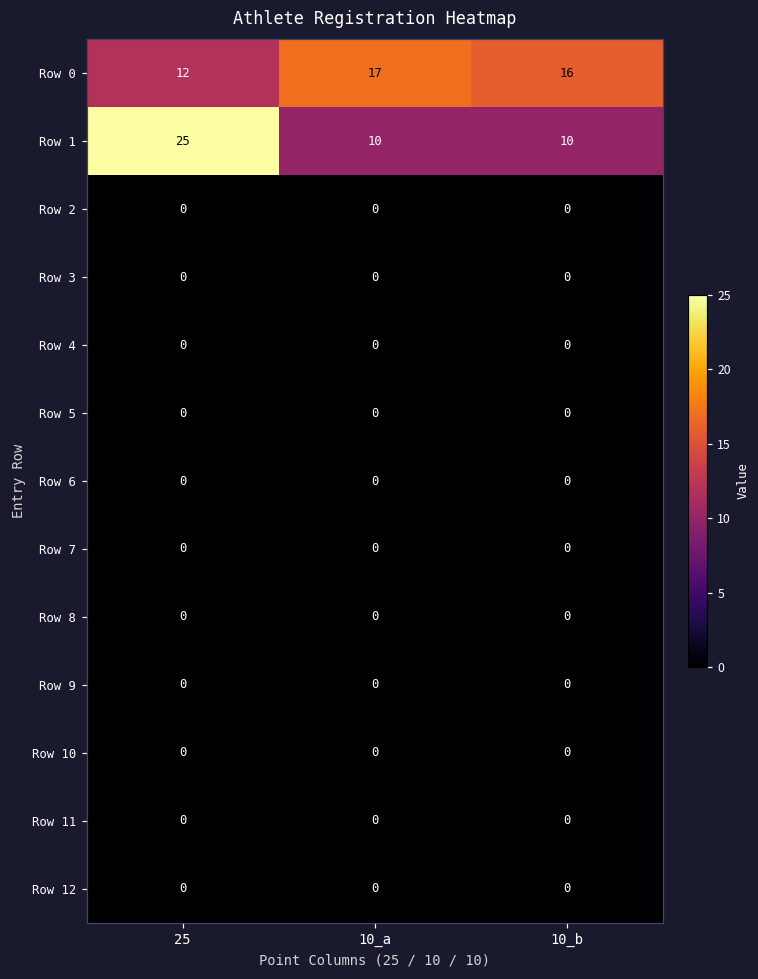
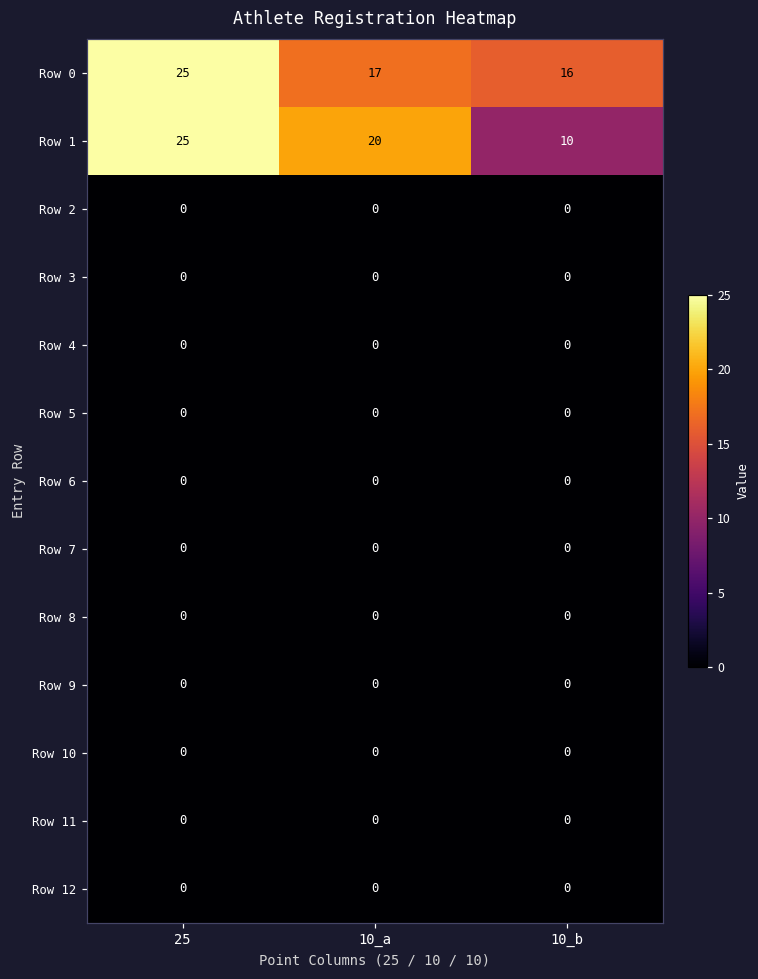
Row 0, 25: 12 -> 25
Row 1, 10_a: 10 -> 20
